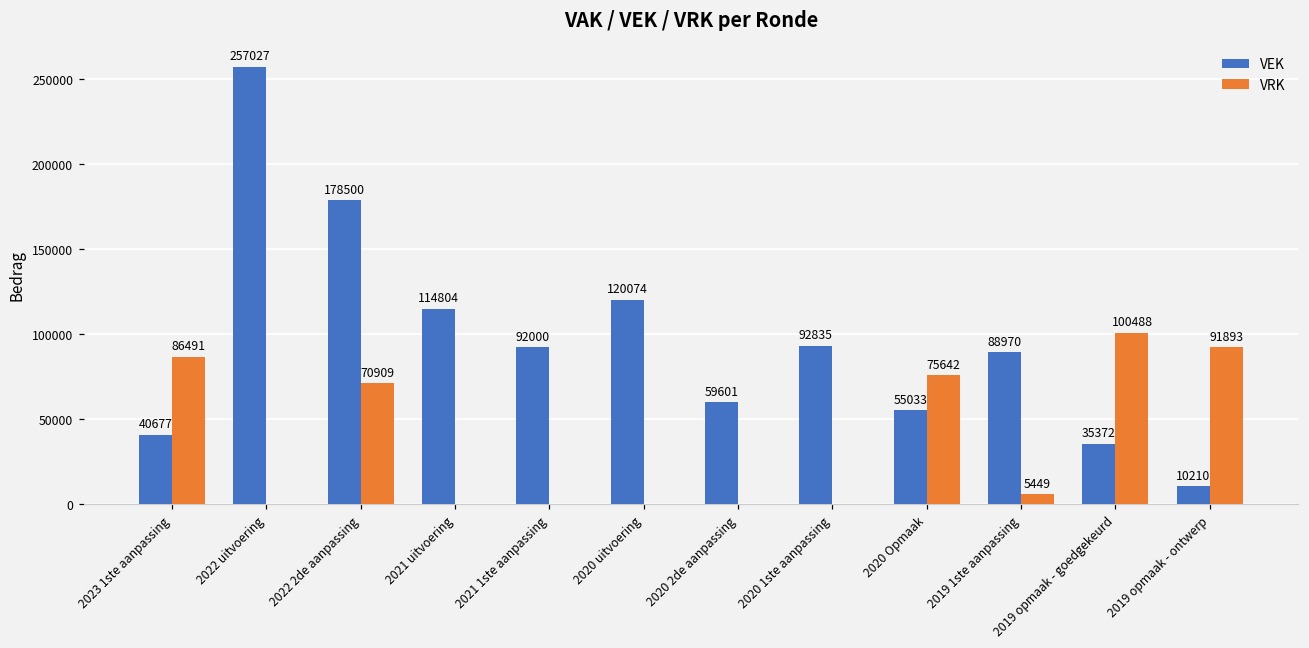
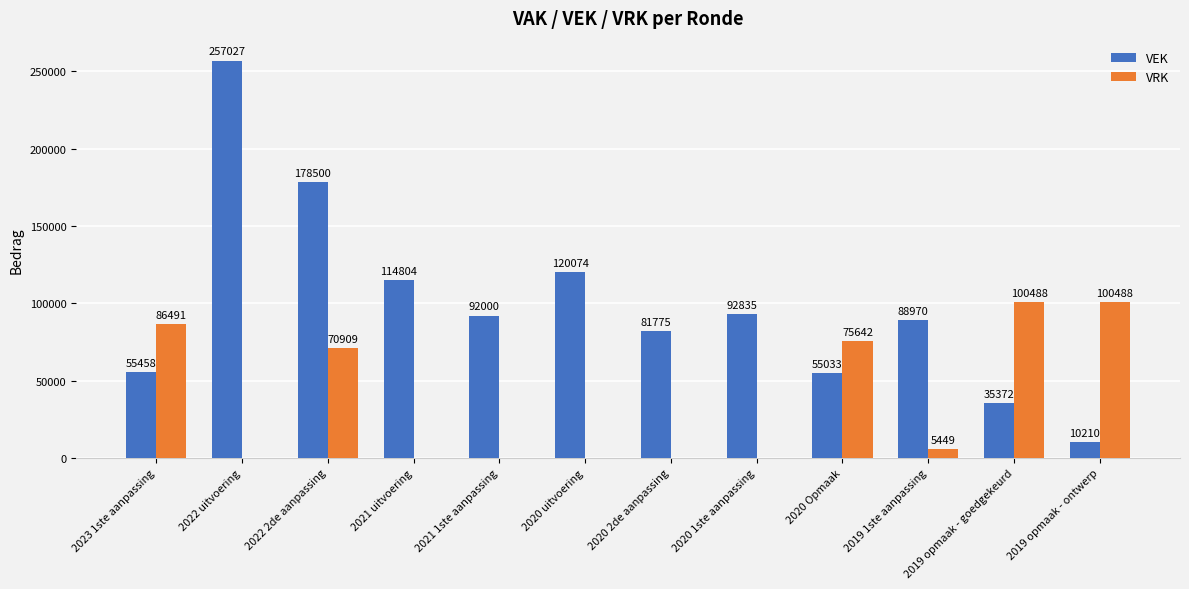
VEK, 2023 1ste aanpassing: 40677 -> 55458
VEK, 2020 2de aanpassing: 59601 -> 81775
VRK, 2019 opmaak - ontwerp: 91893 -> 100488
